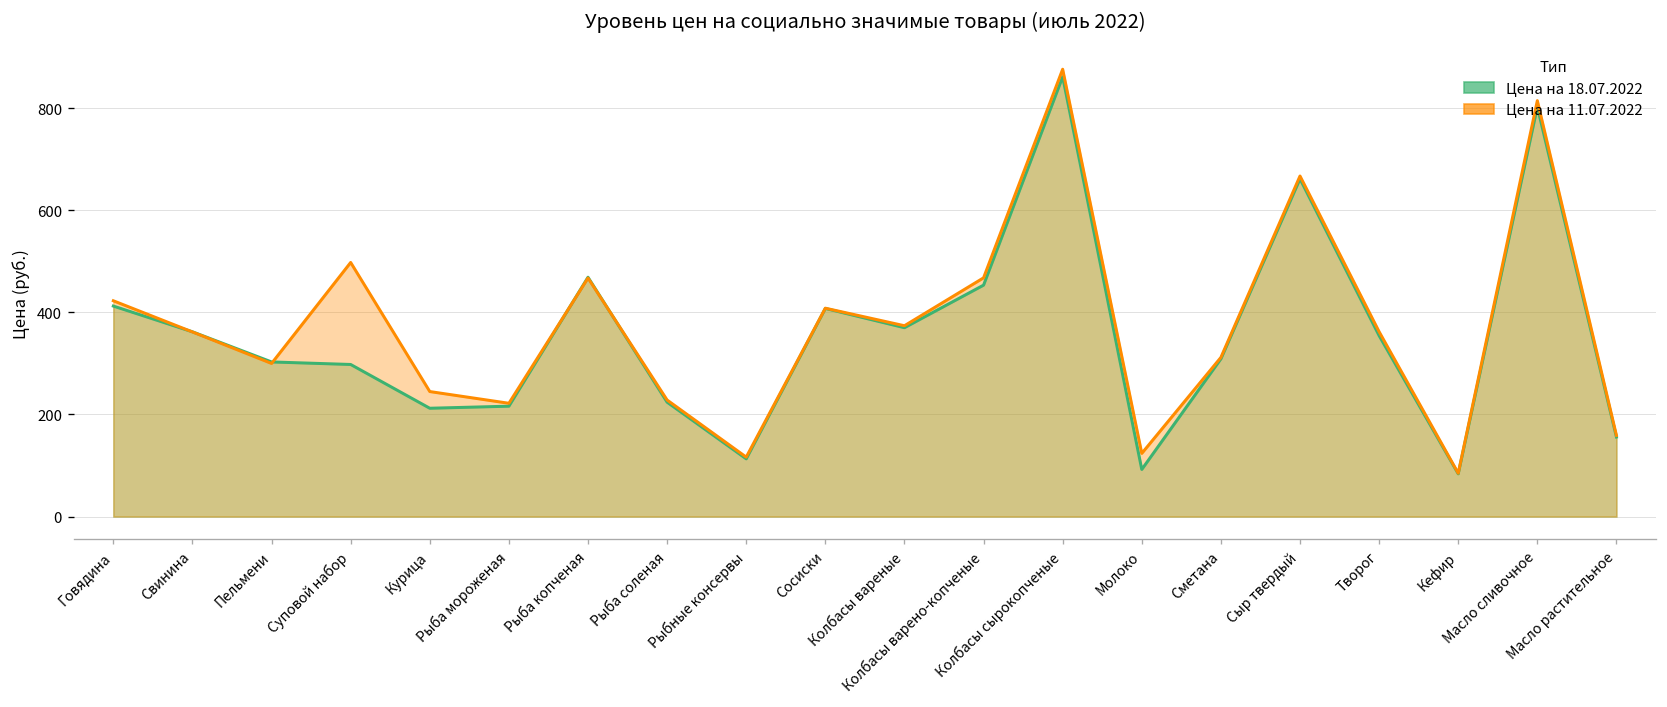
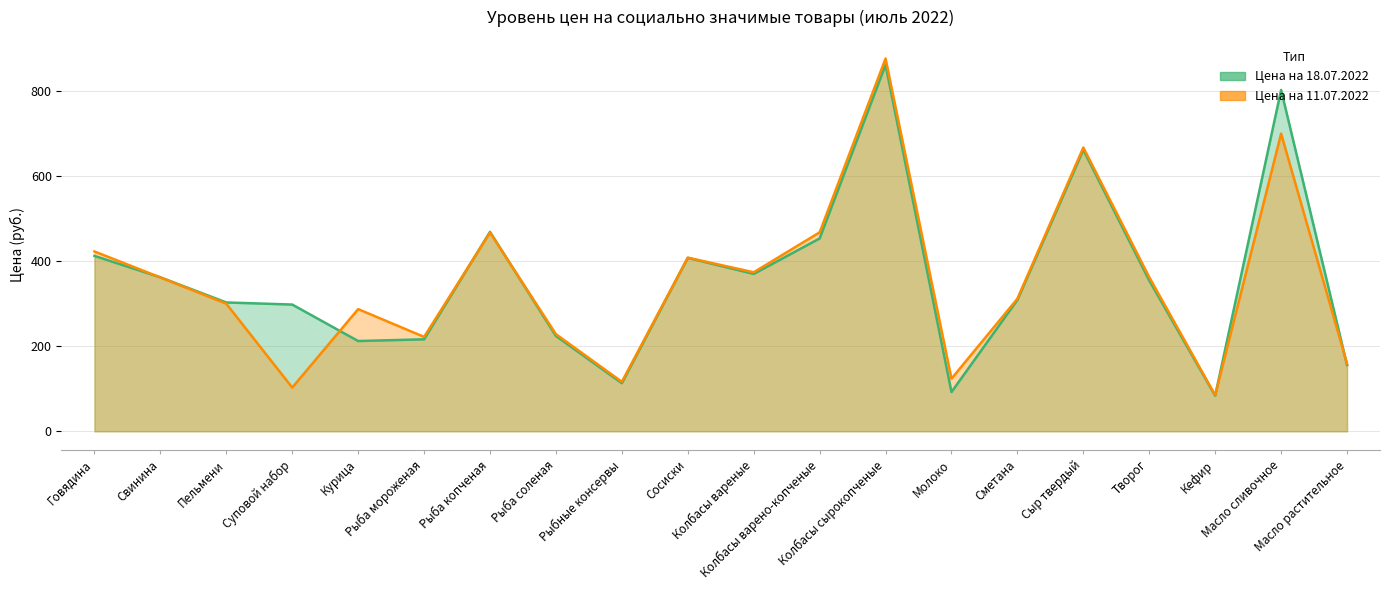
Цена на 11.07.2022, Суповой набор: 500 -> 100
Цена на 11.07.2022, Курица: 240 -> 290
Цена на 11.07.2022, Масло сливочное: 810 -> 700
